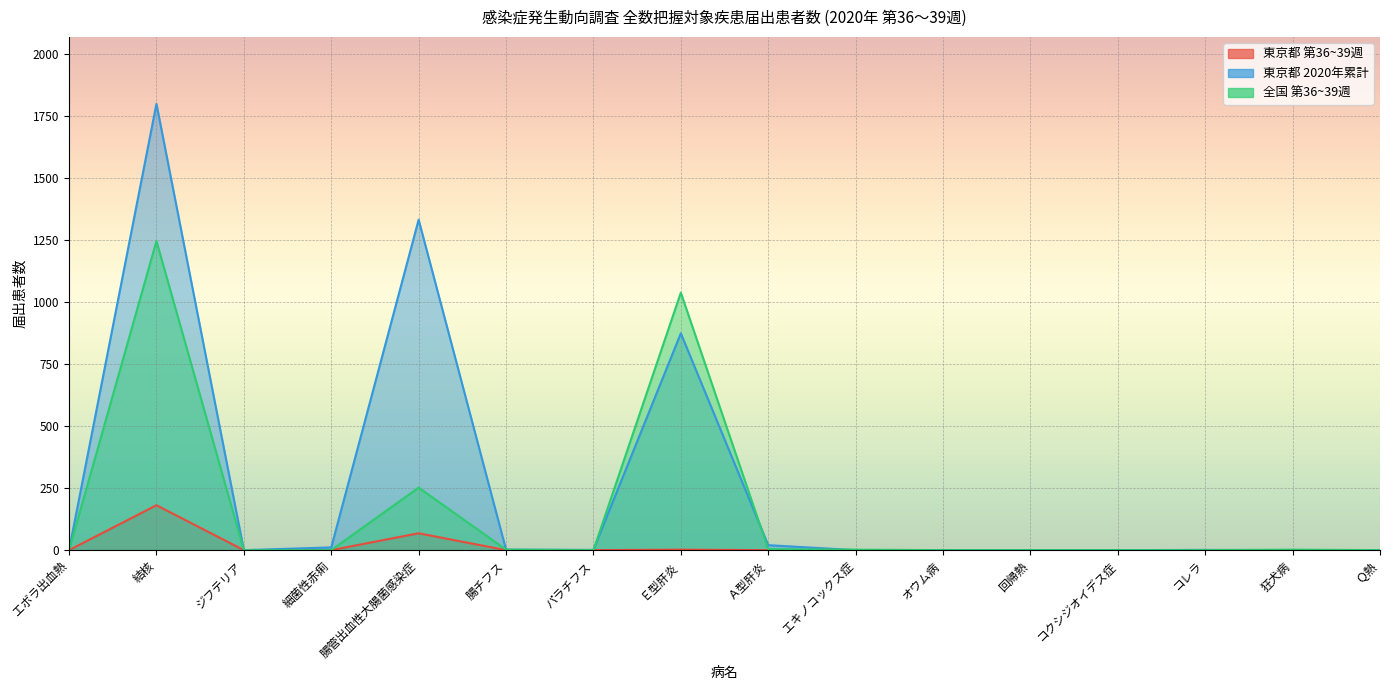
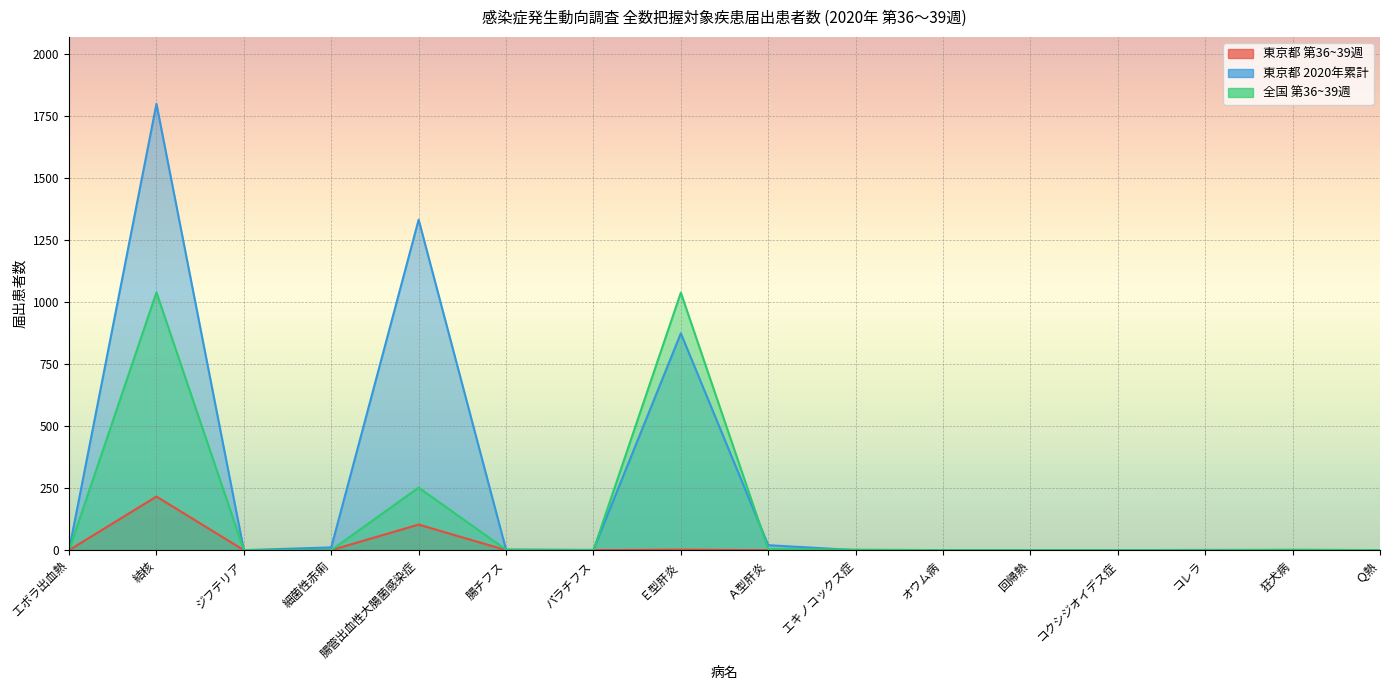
東京都 第36~39週, 結核: 180 -> 220
全国 第36~39週, 結核: 1250 -> 1040
東京都 第36~39週, 腸管出血性大腸菌感染症: 70 -> 100
